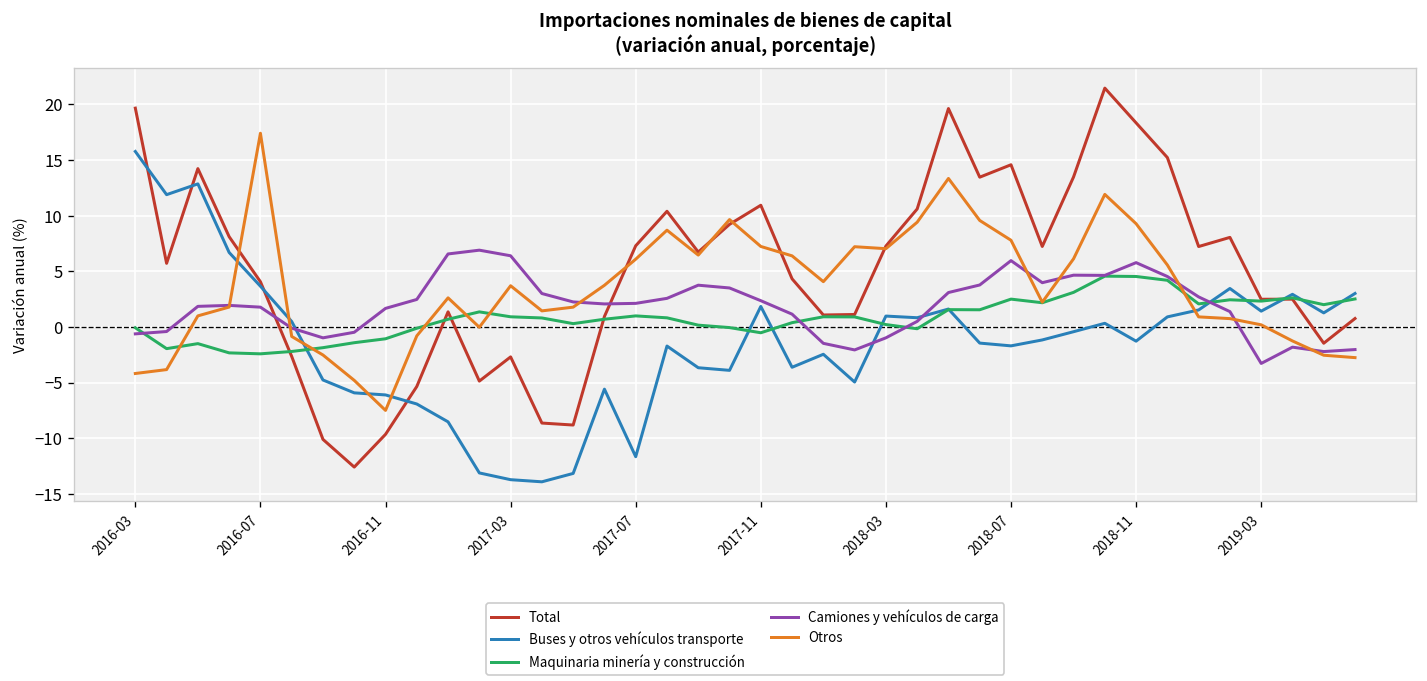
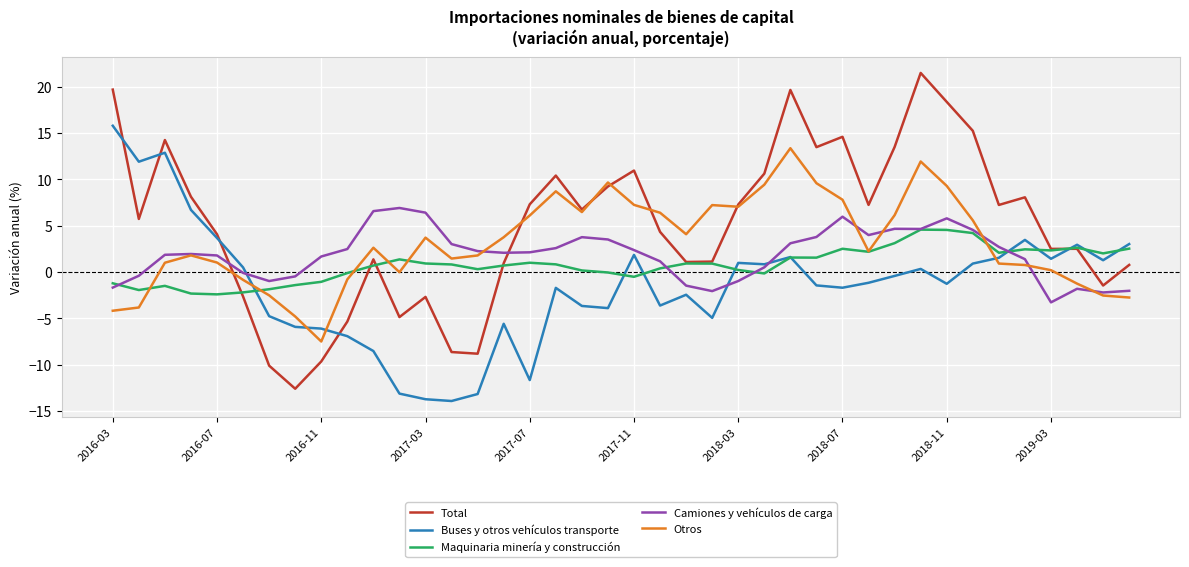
Maquinaria minería y construcción, 2016-03: 0 -> -1
Camiones y vehículos de carga, 2016-03: -1 -> -2
Otros, 2016-07: 17 -> 1
